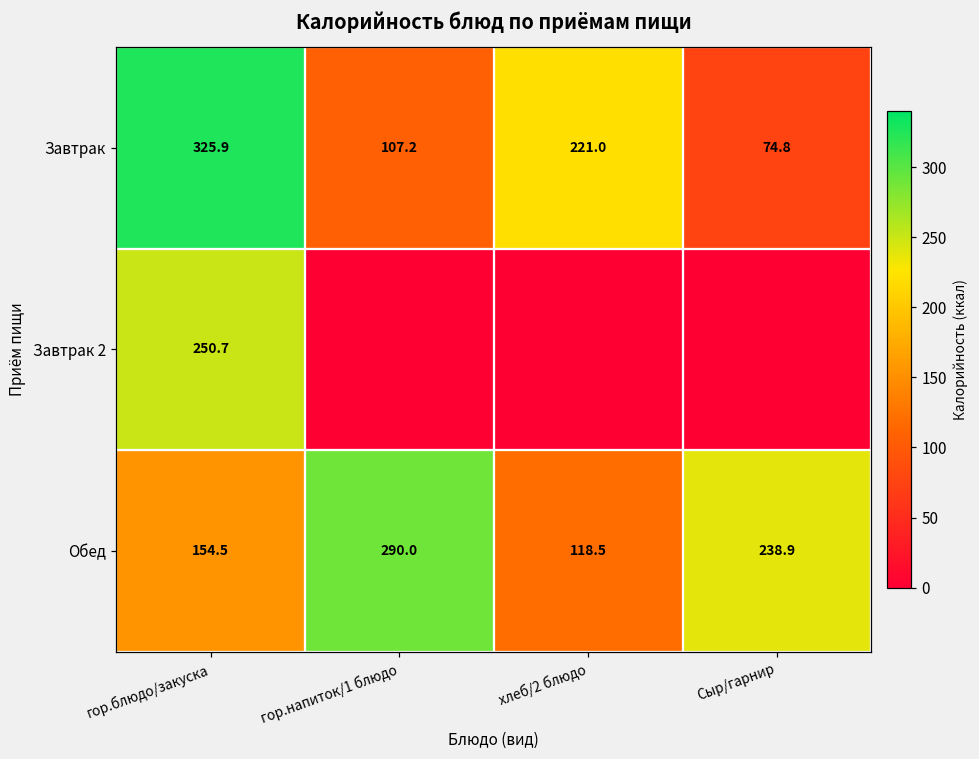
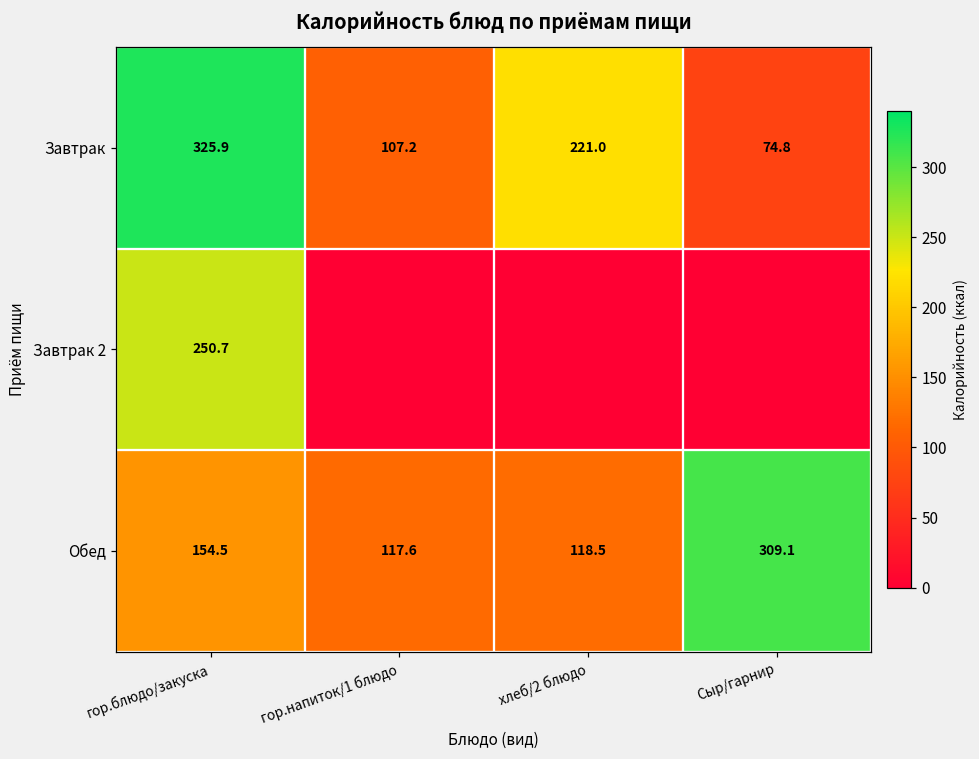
Обед, гор.напиток/1 блюдо: 290.0 -> 117.6
Обед, Сыр/гарнир: 238.9 -> 309.1
